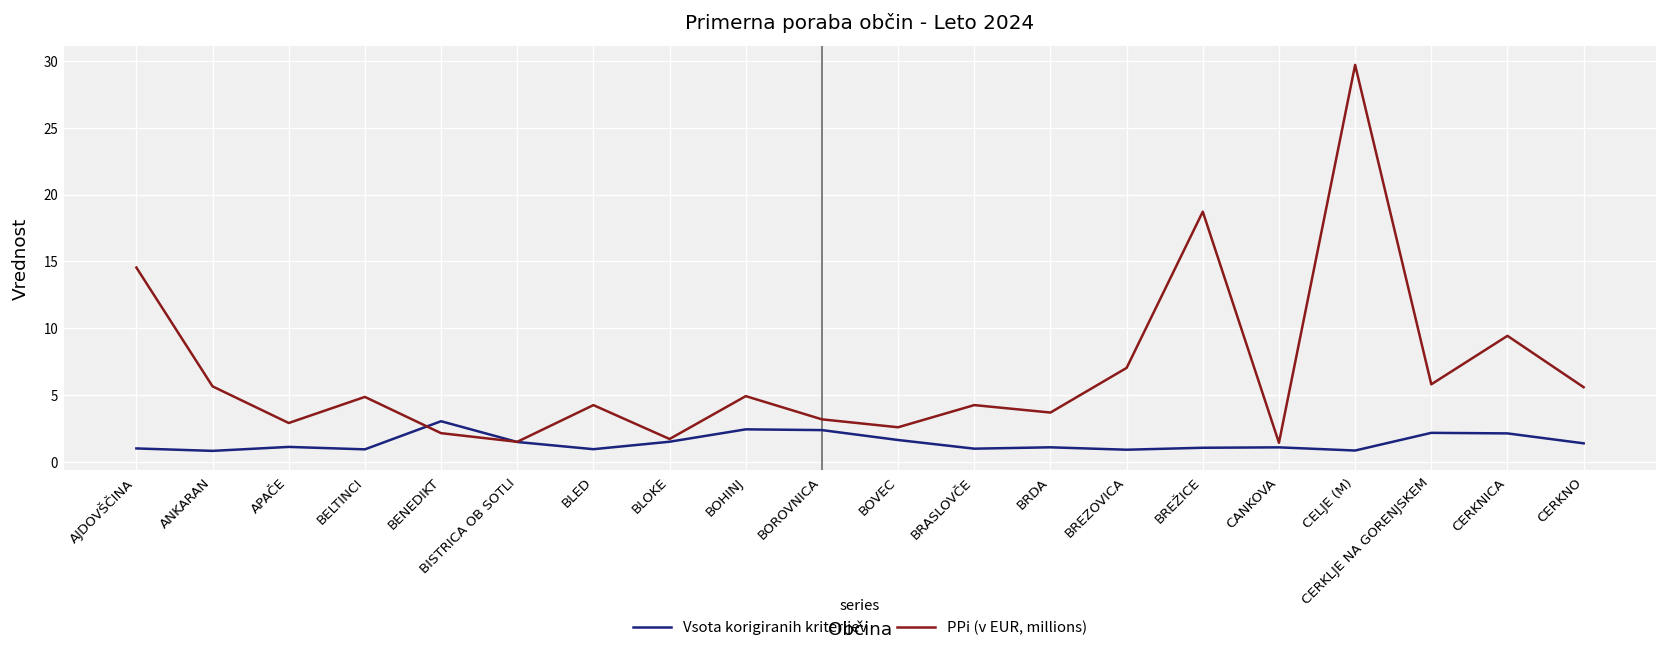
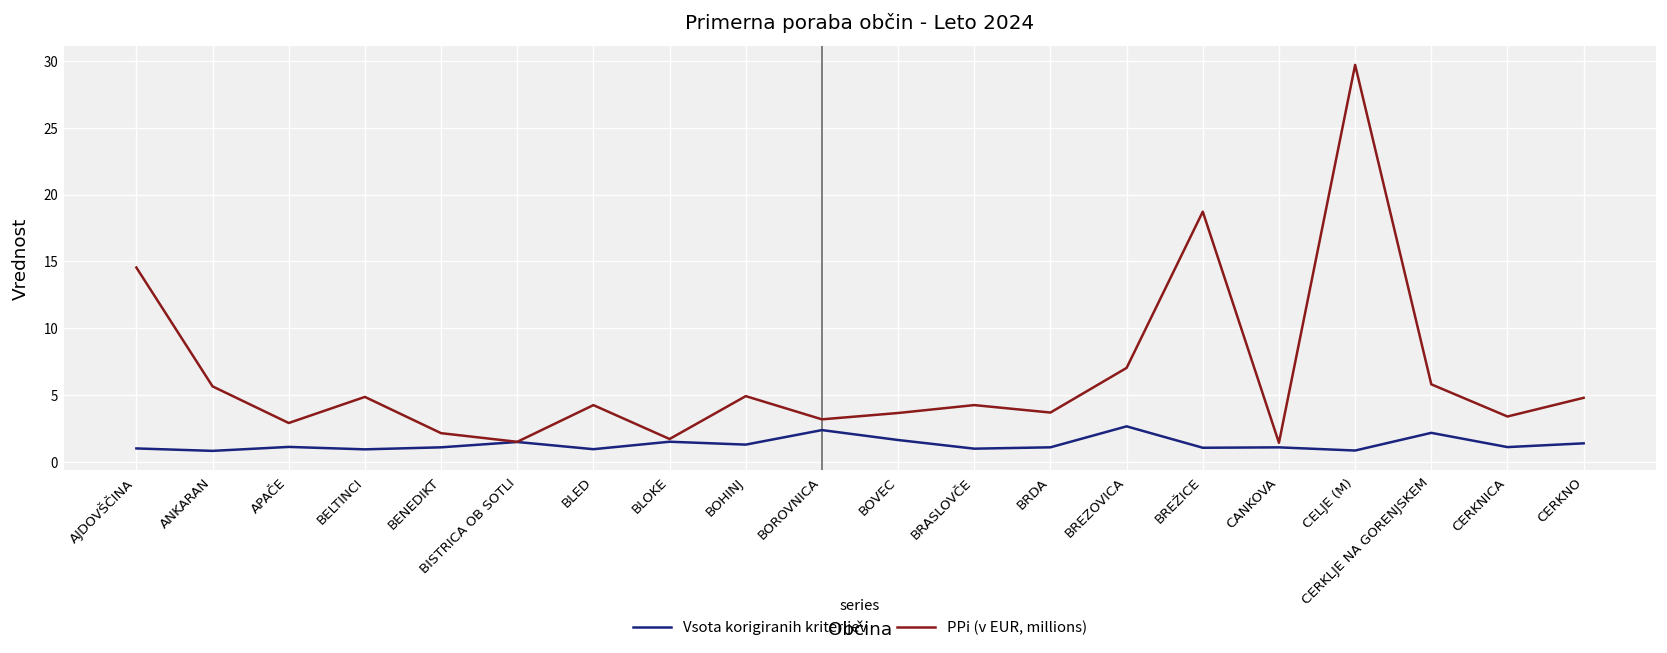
Vsota korigiranih kriterijev, BENEDIKT: 3.1 -> 1.1
Vsota korigiranih kriterijev, BOHINJ: 2.5 -> 1.3
PPi (v EUR, millions), BOVEC: 2.6 -> 3.7
Vsota korigiranih kriterijev, BREZOVICA: 0.9 -> 2.7
Vsota korigiranih kriterijev, CERKNICA: 2.1 -> 1.1
PPi (v EUR, millions), CERKNICA: 9.4 -> 3.4
PPi (v EUR, millions), CERKNO: 5.6 -> 4.8
